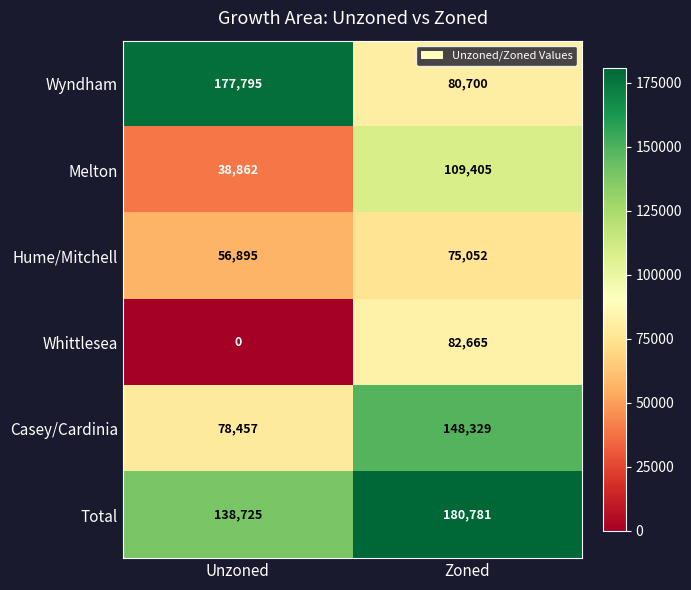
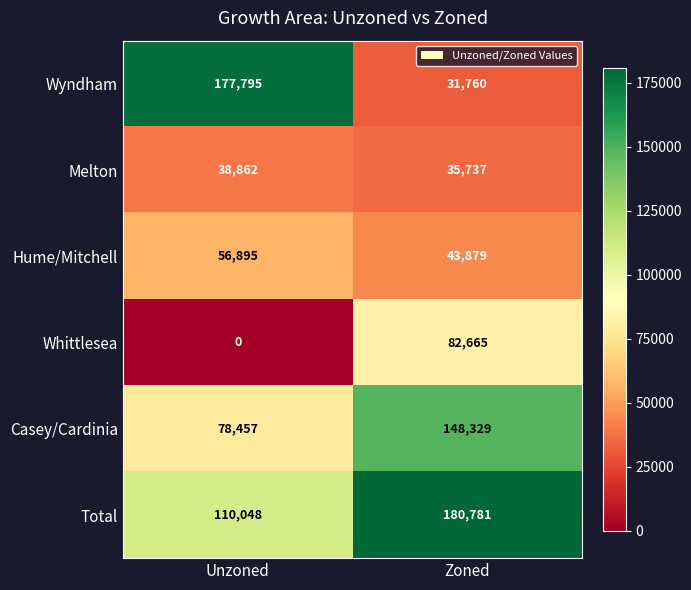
Wyndham, Zoned: 80,700 -> 31,760
Melton, Zoned: 109,405 -> 35,737
Hume/Mitchell, Zoned: 75,052 -> 43,879
Total, Unzoned: 138,725 -> 110,048
